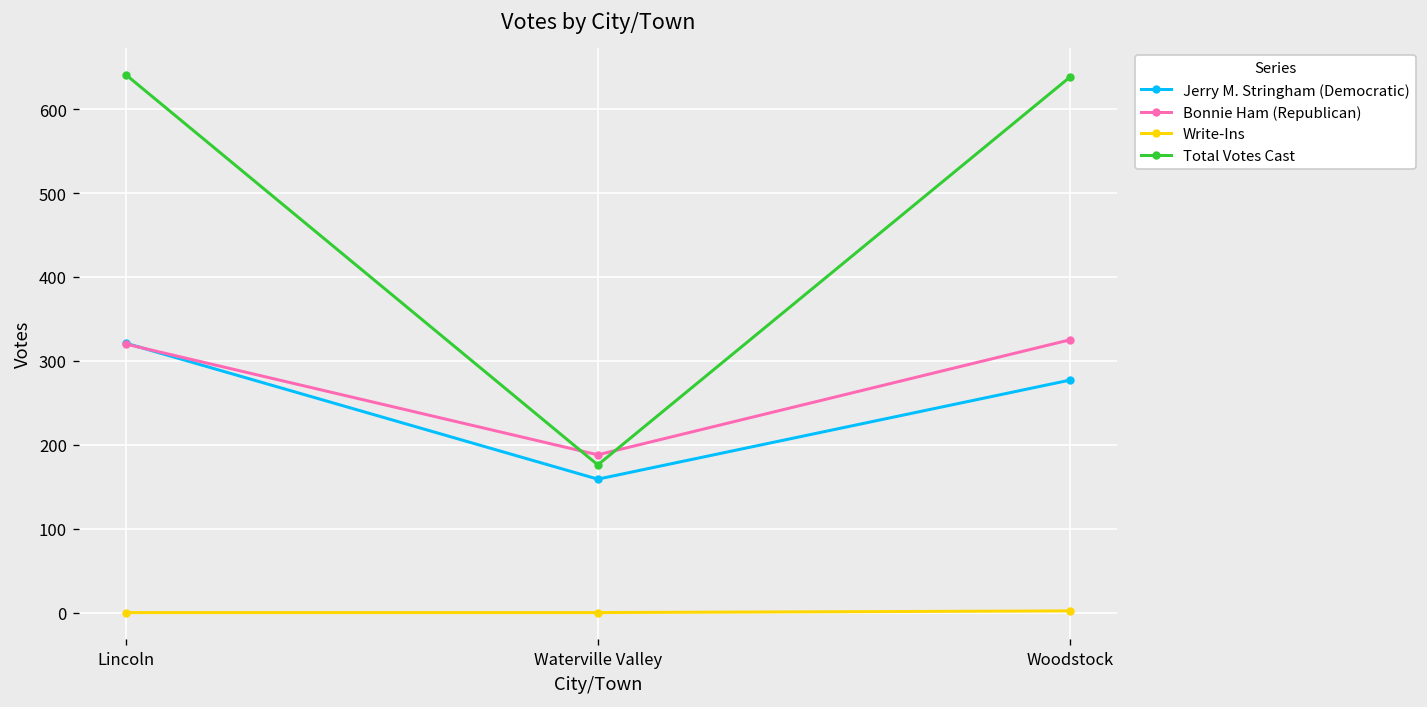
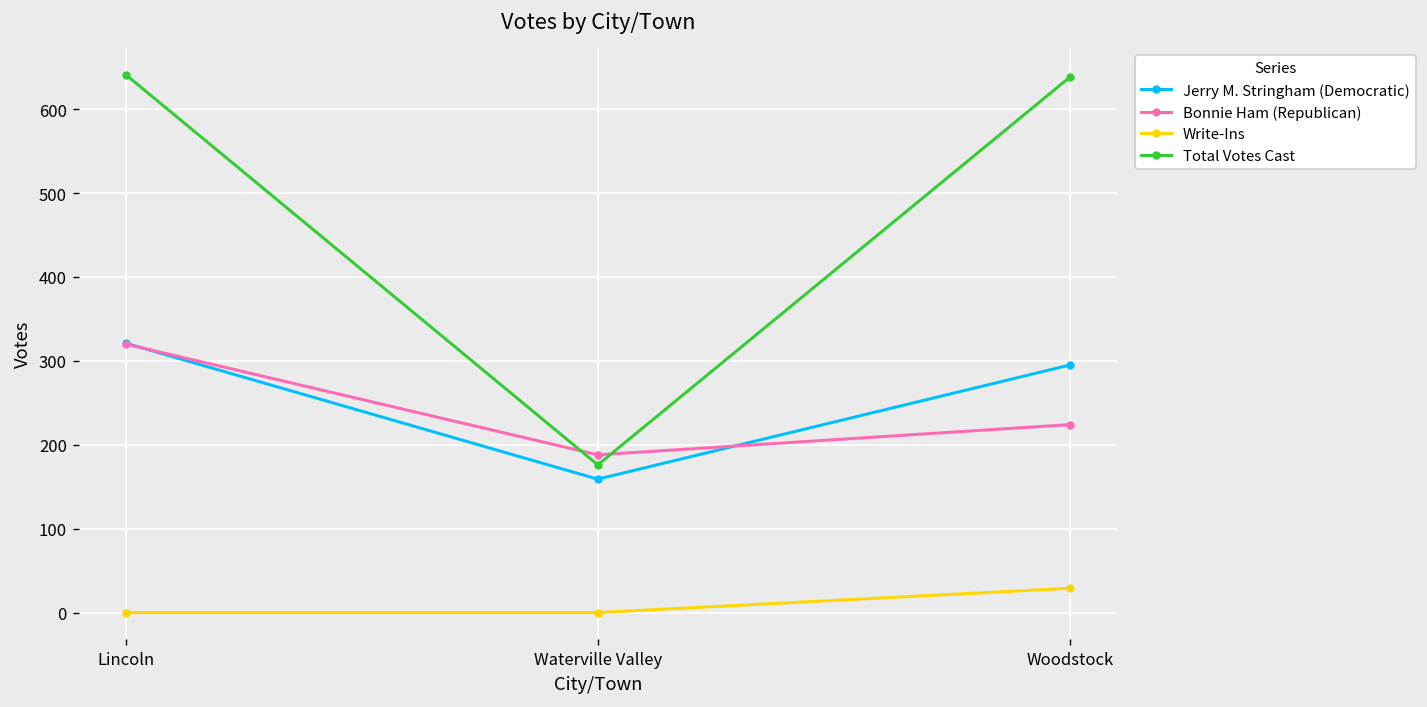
Jerry M. Stringham (Democratic), Woodstock: 280 -> 300
Bonnie Ham (Republican), Woodstock: 330 -> 220
Write-Ins, Woodstock: 0 -> 30
